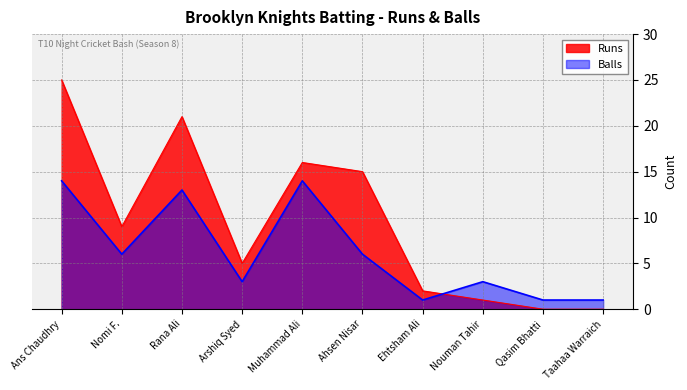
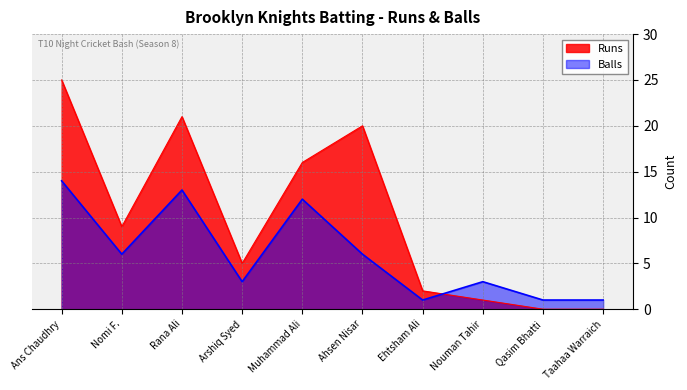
Balls, Muhammad Ali: 14 -> 12
Runs, Ahsen Nisar: 15 -> 20
